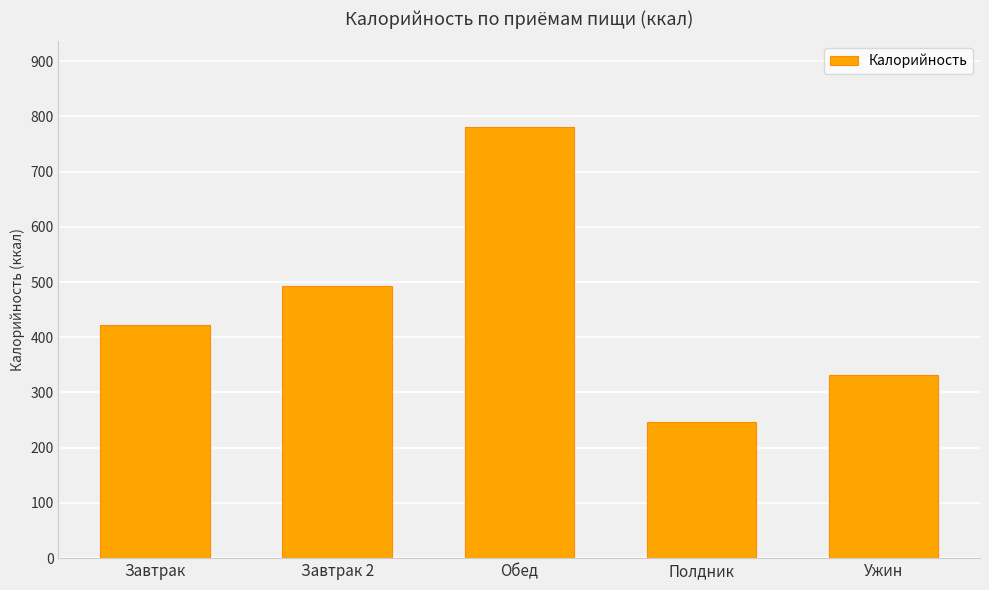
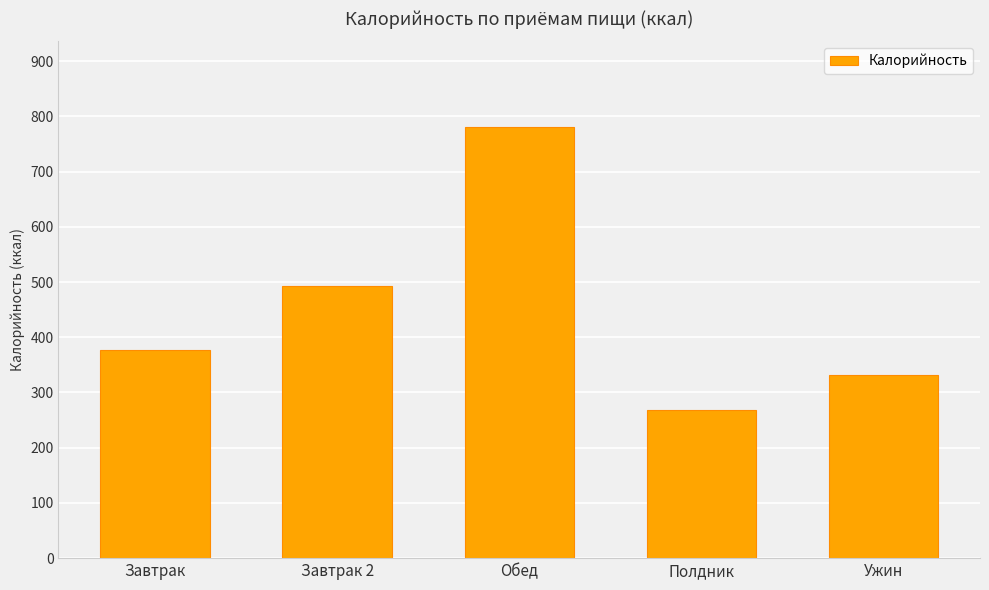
Завтрак: 420 -> 380
Полдник: 250 -> 270
